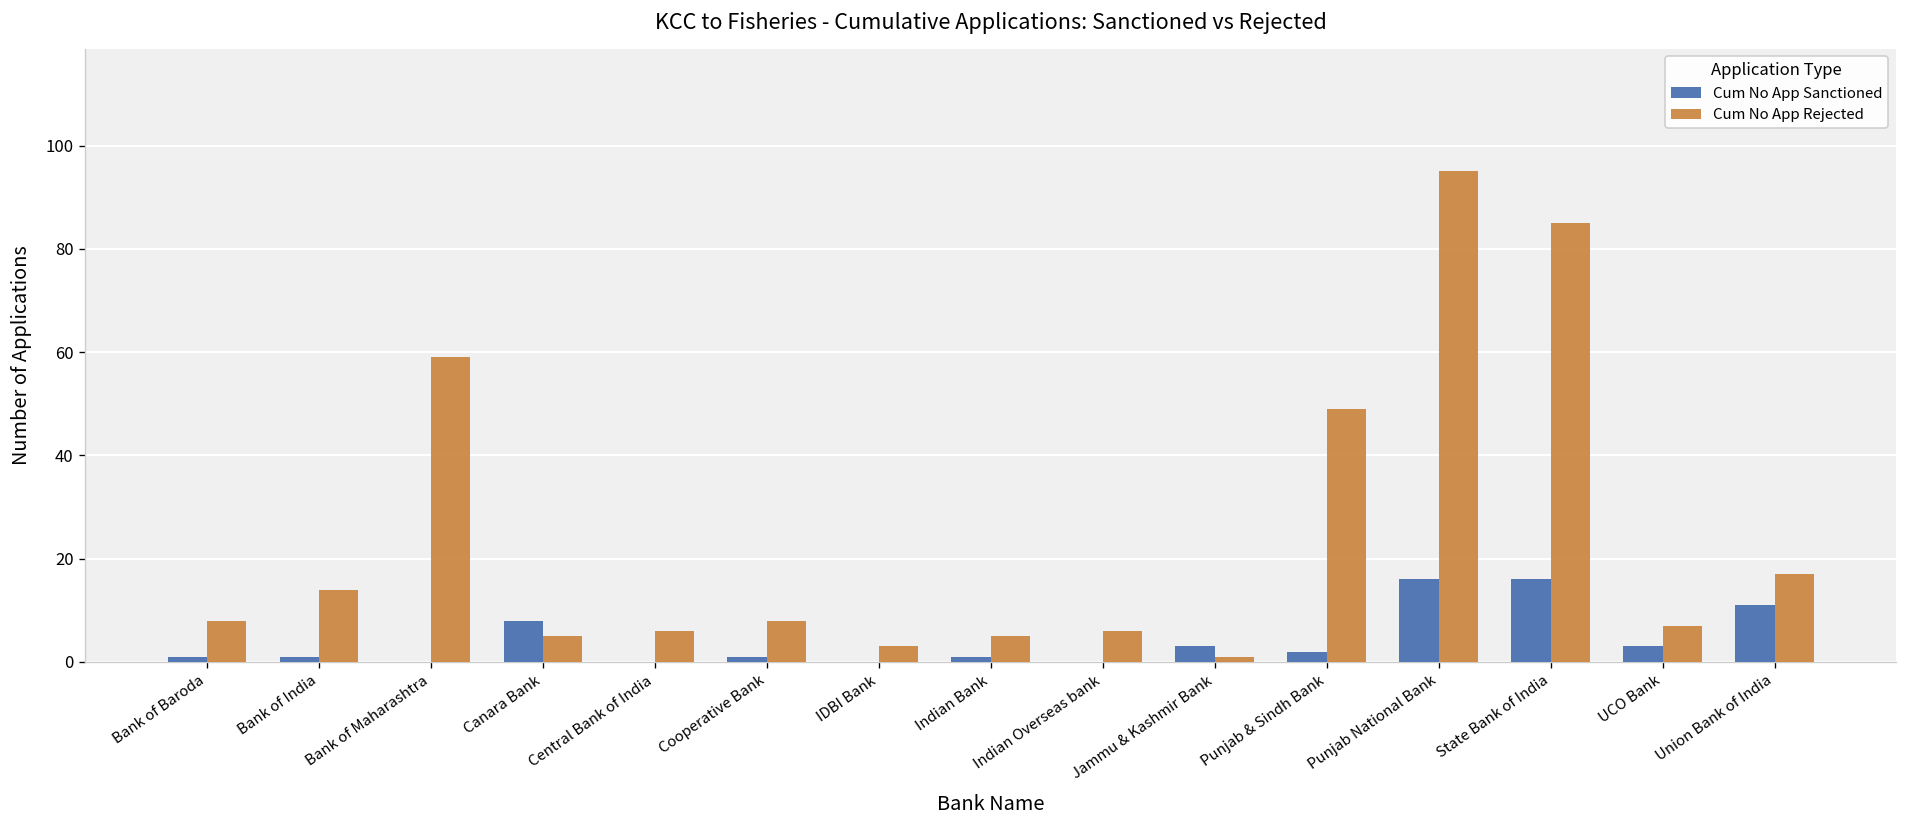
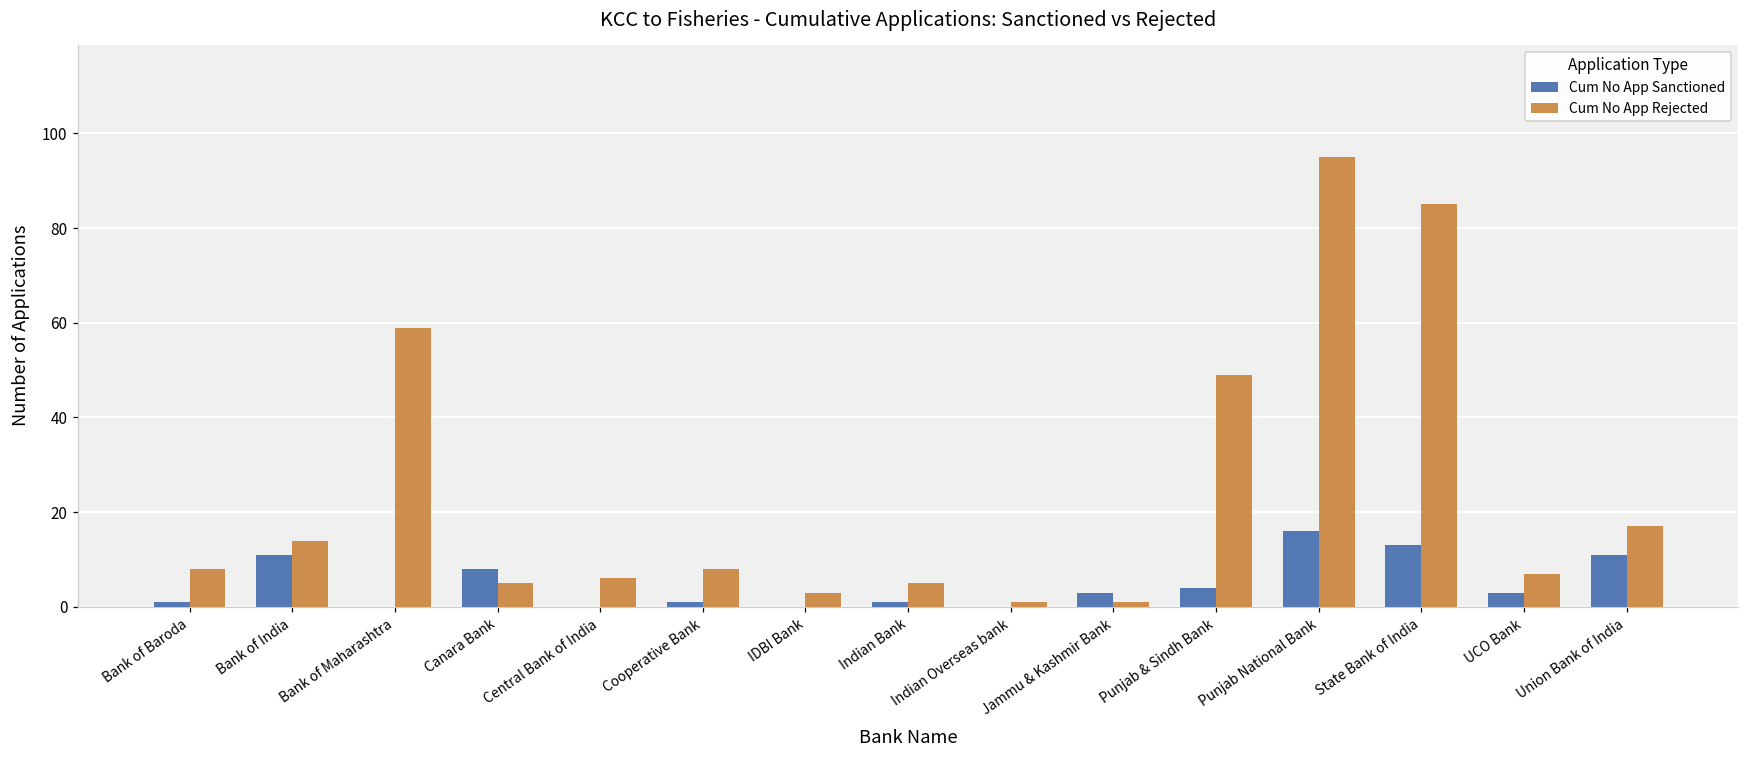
Cum No App Sanctioned, Bank of India: 1 -> 11
Cum No App Rejected, Indian Overseas bank: 6 -> 1
Cum No App Sanctioned, Punjab & Sindh Bank: 2 -> 4
Cum No App Sanctioned, State Bank of India: 16 -> 13
